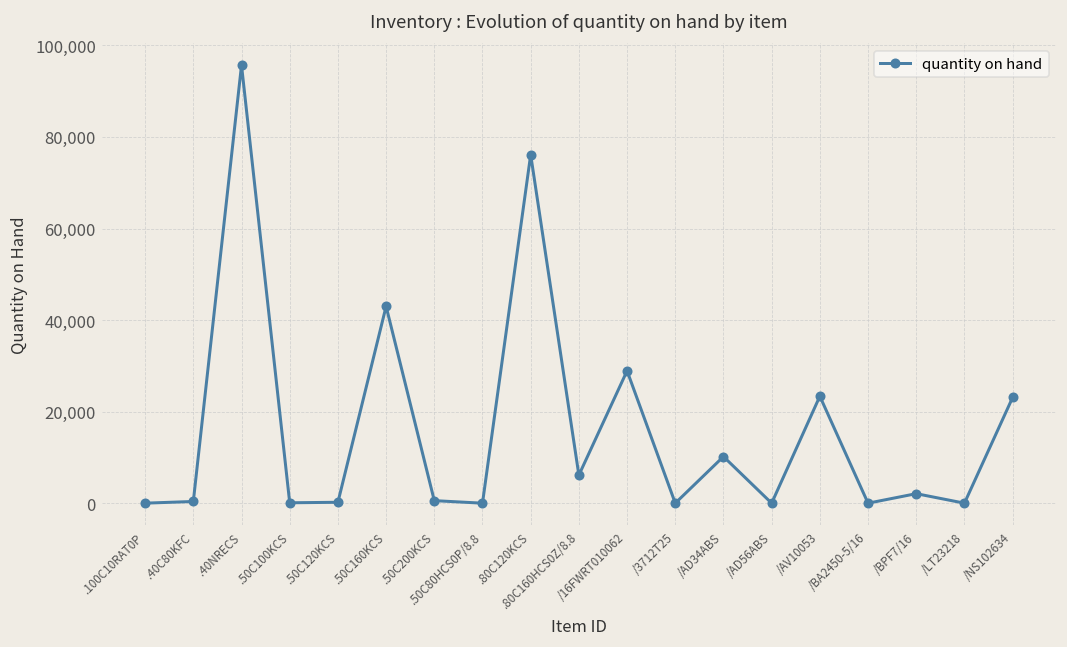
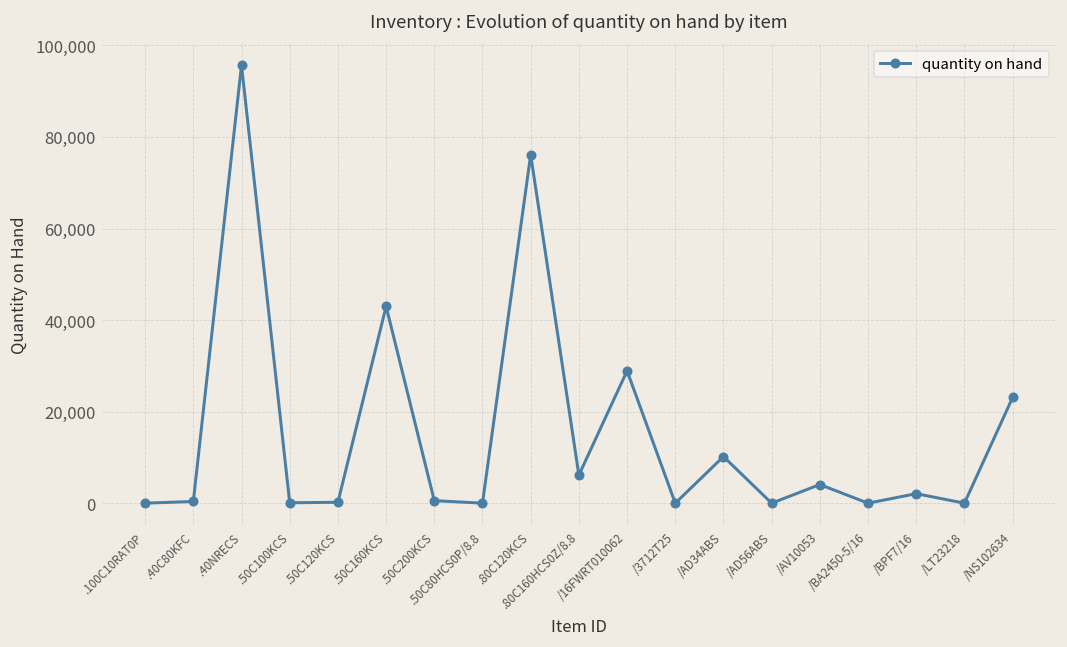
/AV10053: 23,000 -> 4,000
